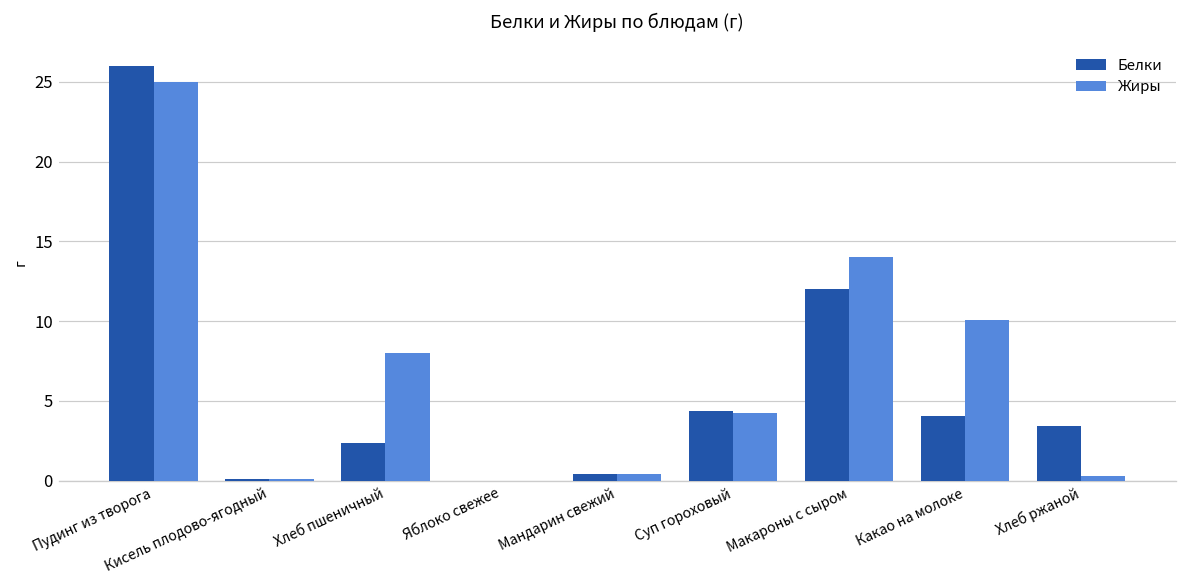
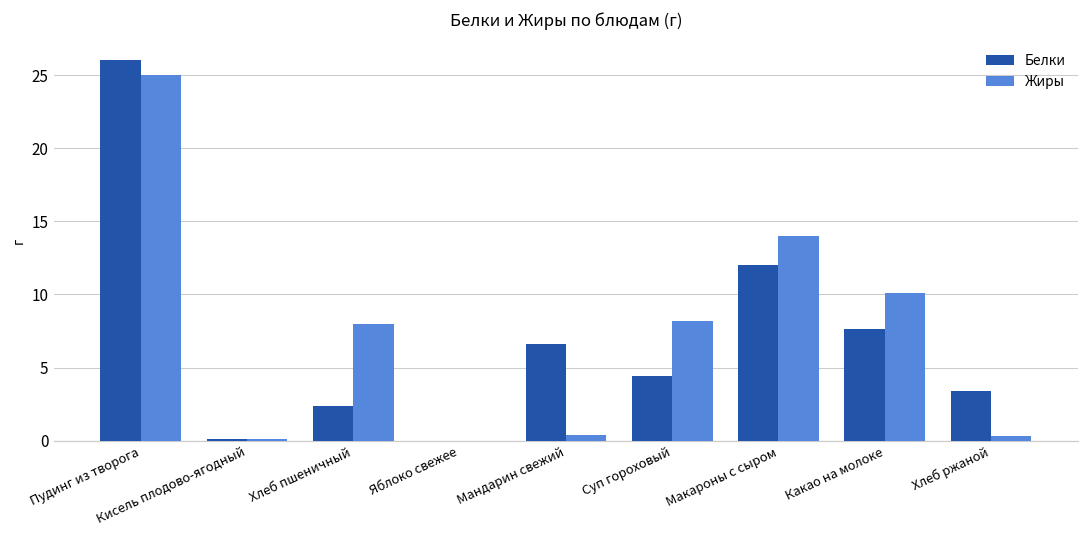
Белки, Мандарин свежий: 0.4 -> 6.6
Жиры, Суп гороховый: 4.2 -> 8.2
Белки, Какао на молоке: 4.1 -> 7.6
